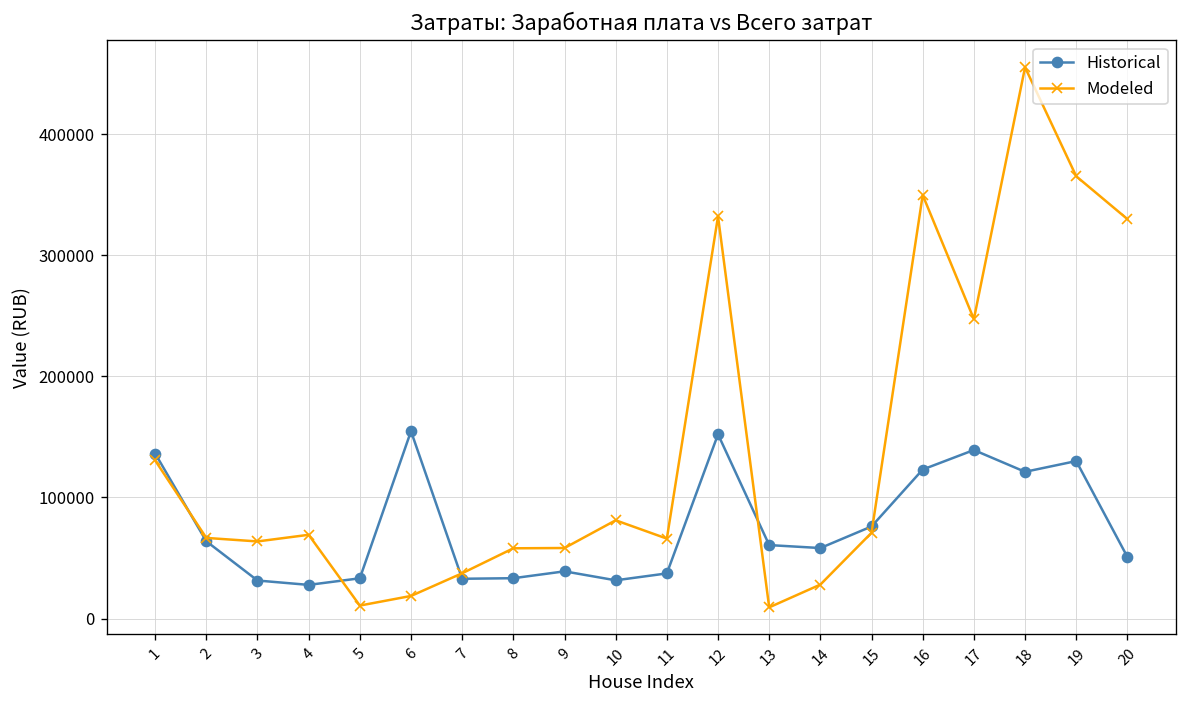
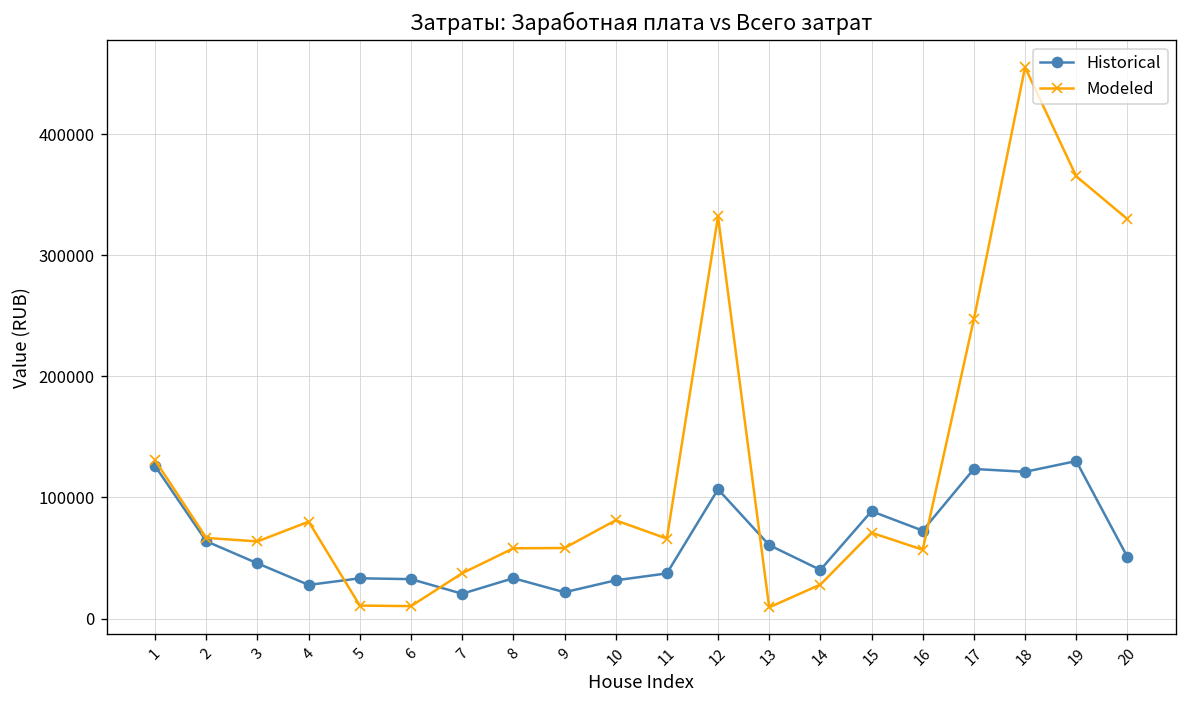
Historical, 1: 136000 -> 126000
Historical, 3: 31000 -> 46000
Modeled, 4: 69000 -> 80000
Historical, 6: 155000 -> 33000
Modeled, 6: 19000 -> 10000
Historical, 7: 33000 -> 20000
Historical, 9: 39000 -> 22000
Historical, 12: 152000 -> 107000
Historical, 14: 58000 -> 40000
Historical, 15: 76000 -> 89000
Historical, 16: 123000 -> 73000
Modeled, 16: 350000 -> 57000
Historical, 17: 139000 -> 123000
